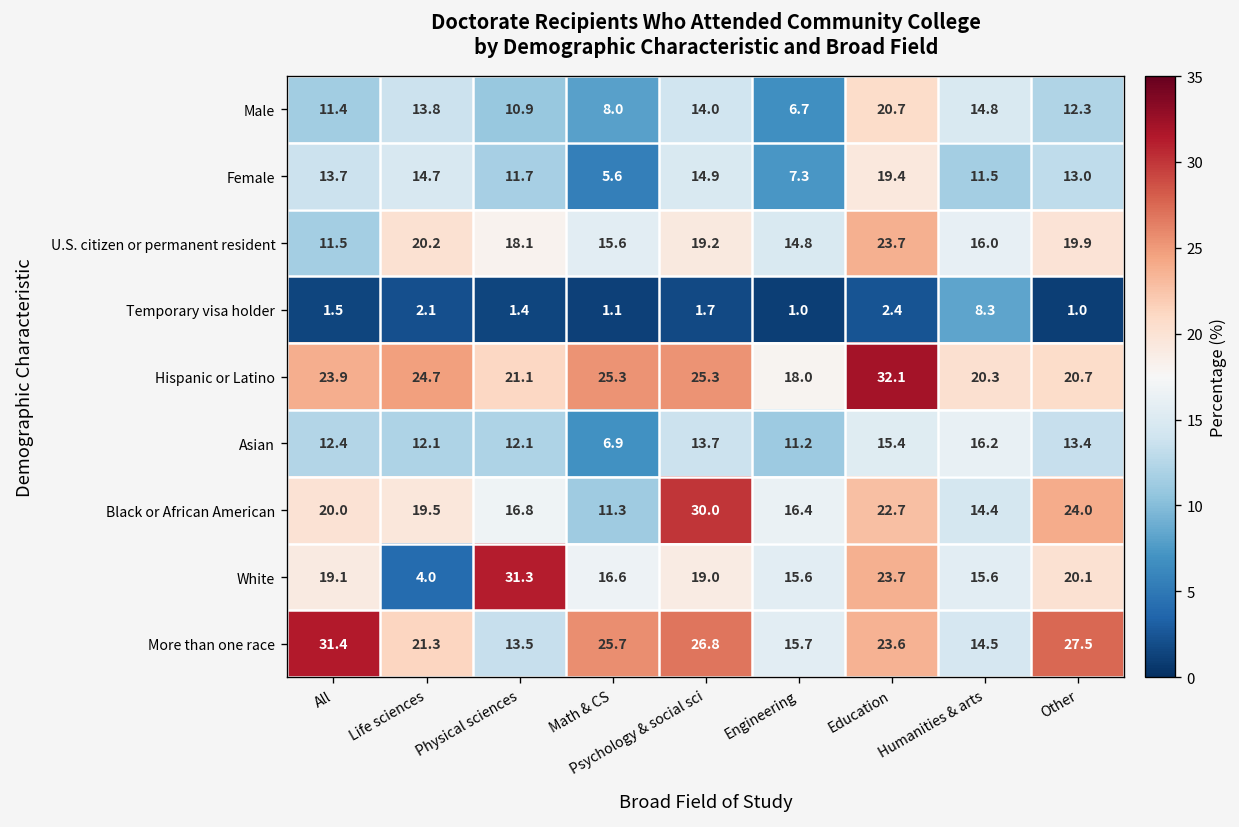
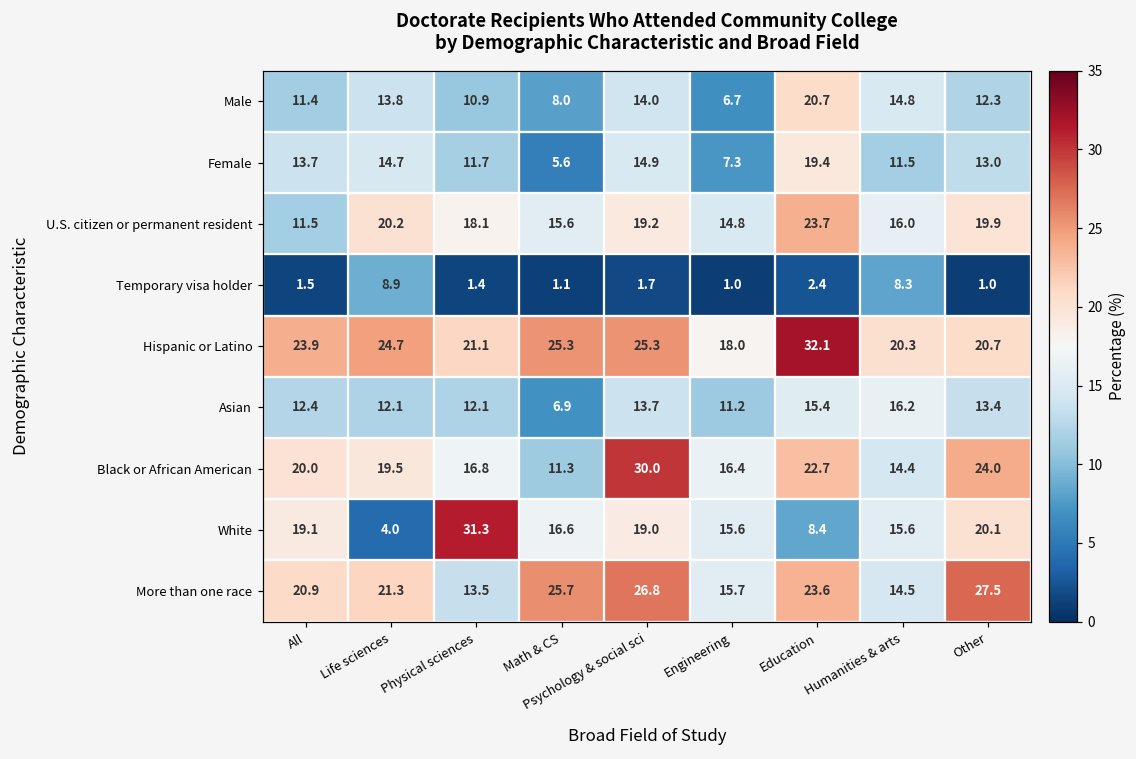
Temporary visa holder, Life sciences: 2.1 -> 8.9
White, Education: 23.7 -> 8.4
More than one race, All: 31.4 -> 20.9
